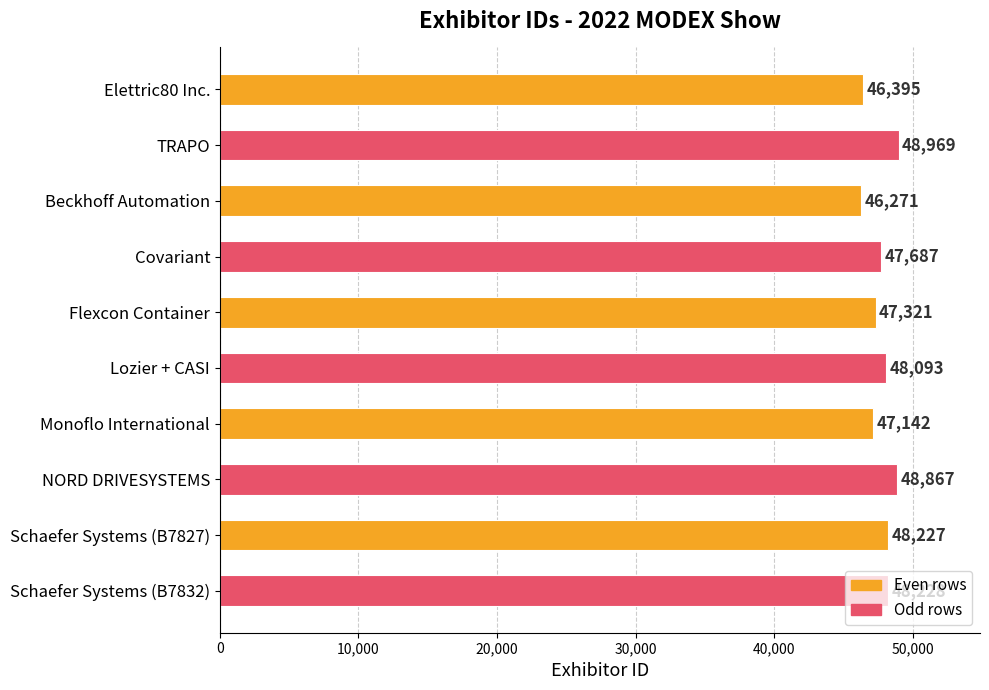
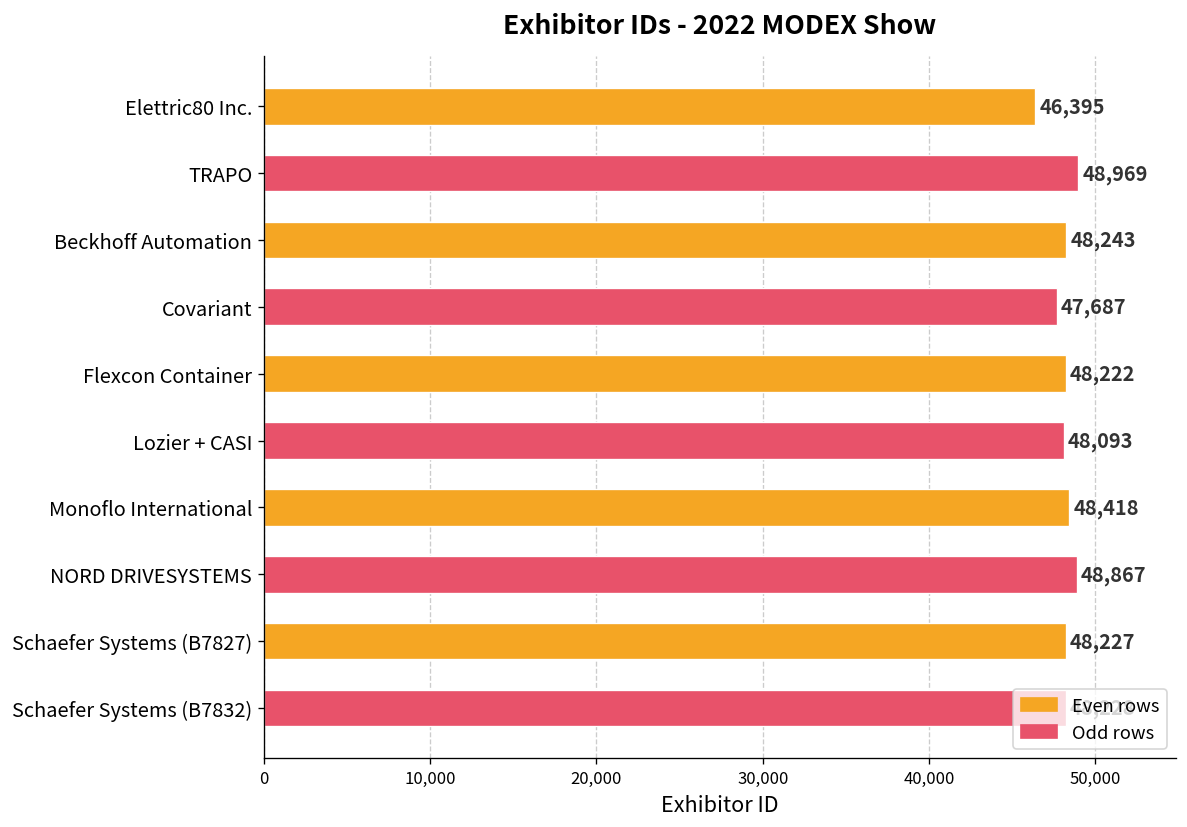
Beckhoff Automation: 46,271 -> 48,243
Flexcon Container: 47,321 -> 48,222
Monoflo International: 47,142 -> 48,418
